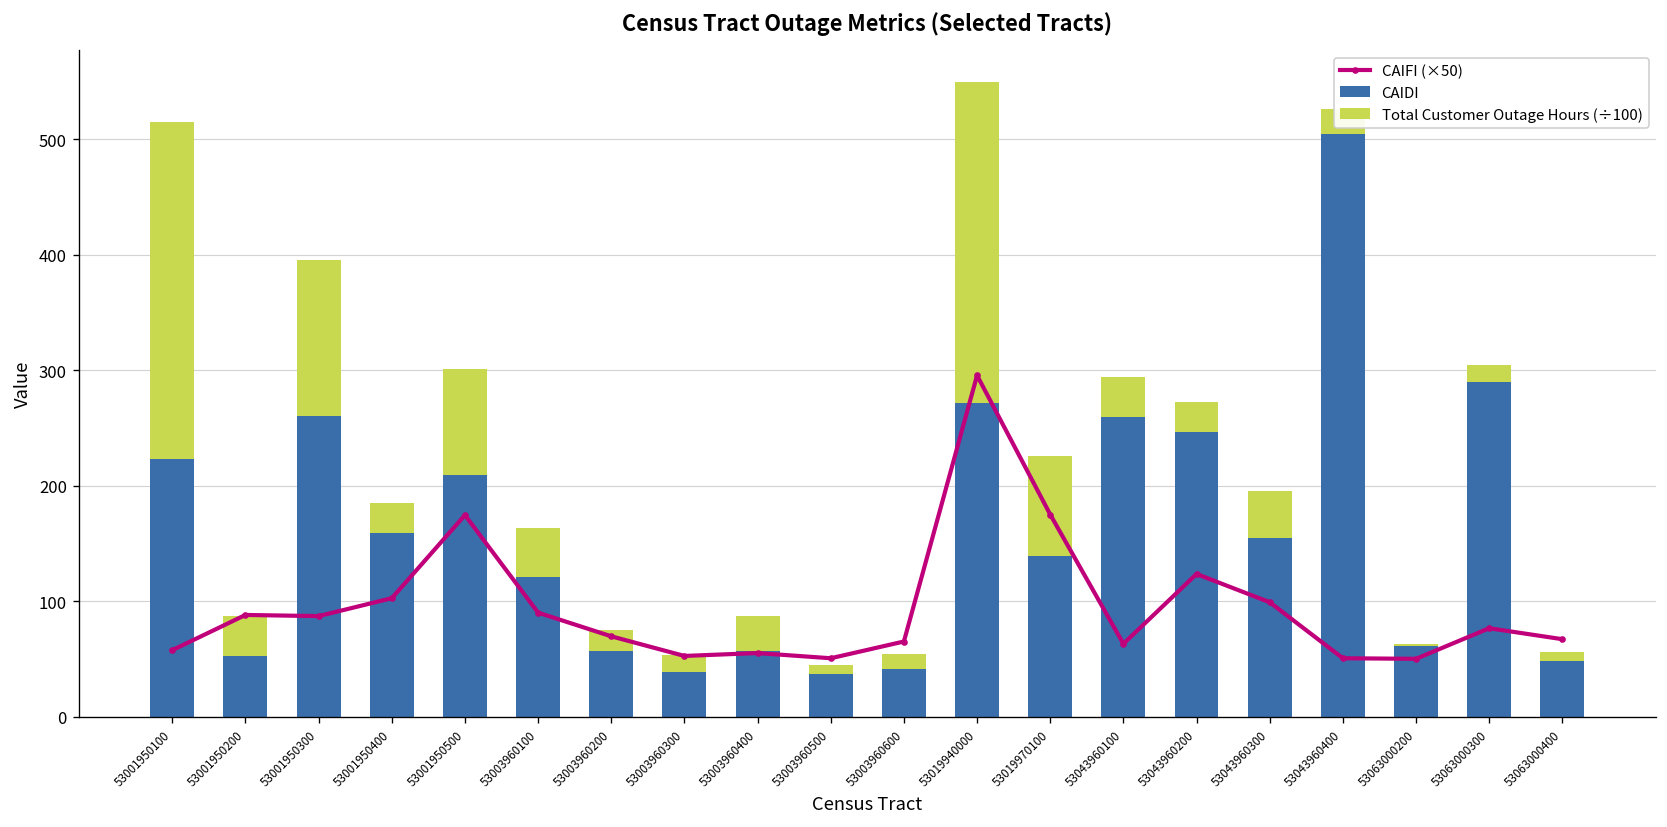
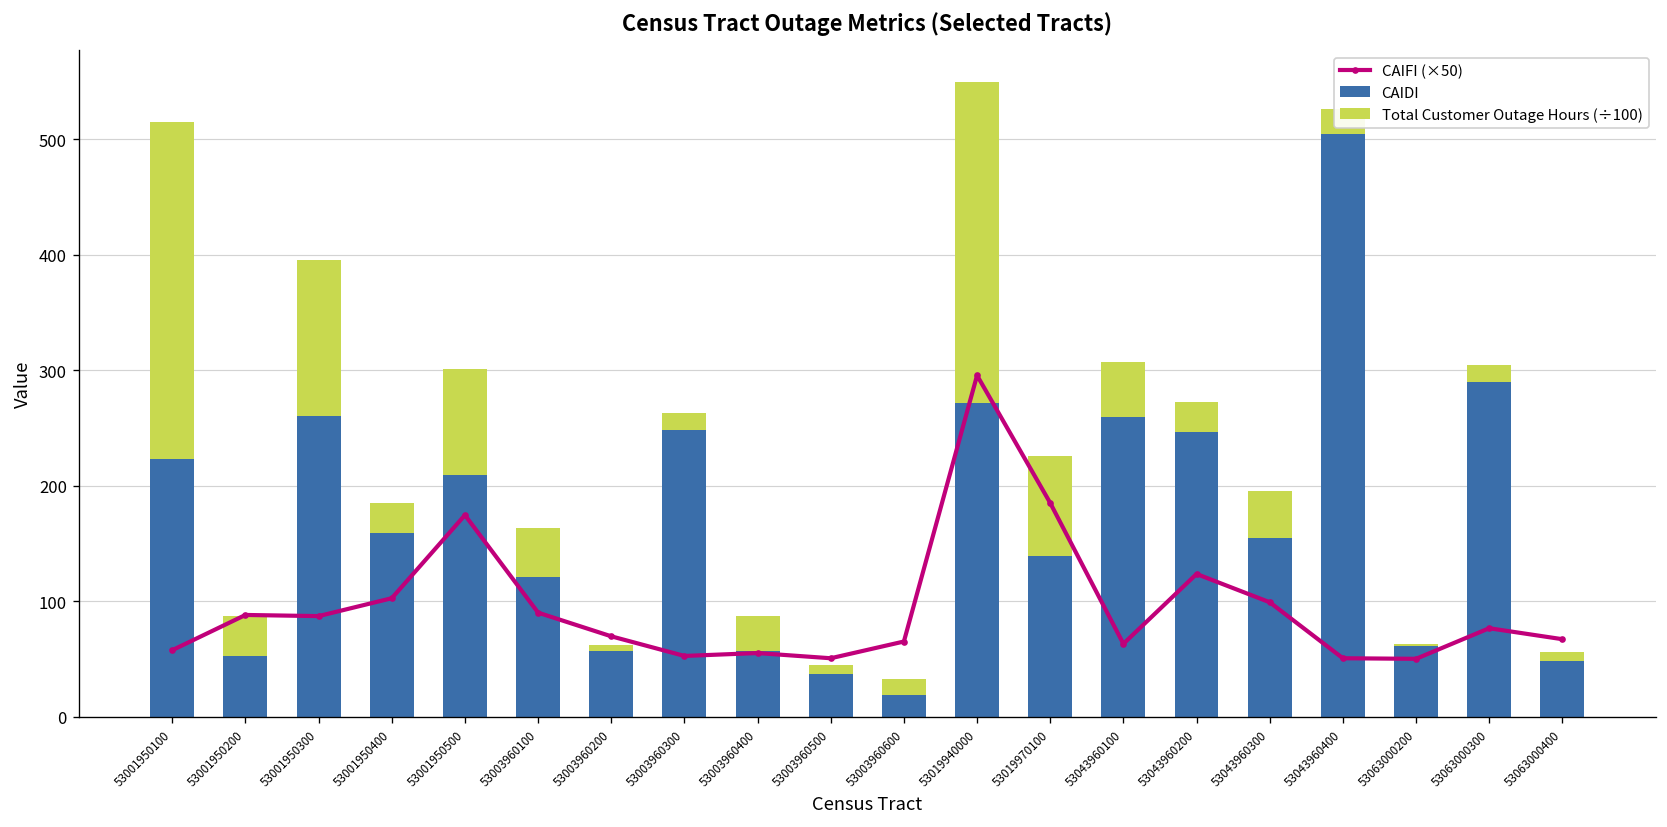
Total Customer Outage Hours (÷100), 53003960200: 20 -> 10
CAIDI, 53003960300: 40 -> 250
CAIDI, 53003960600: 40 -> 20
CAIFI (×50), 53019970100: 180 -> 190
Total Customer Outage Hours (÷100), 53043960100: 30 -> 50
